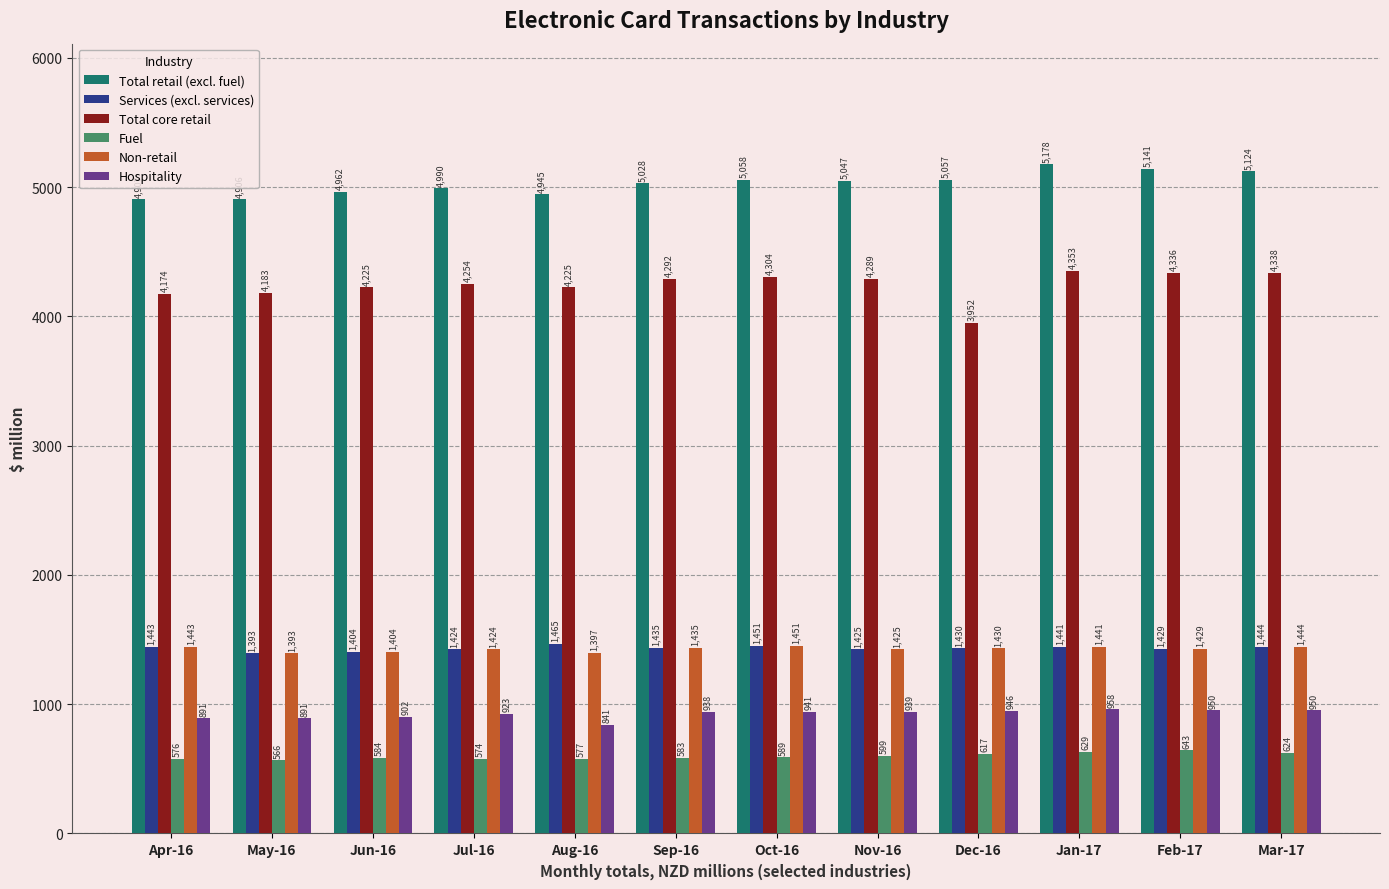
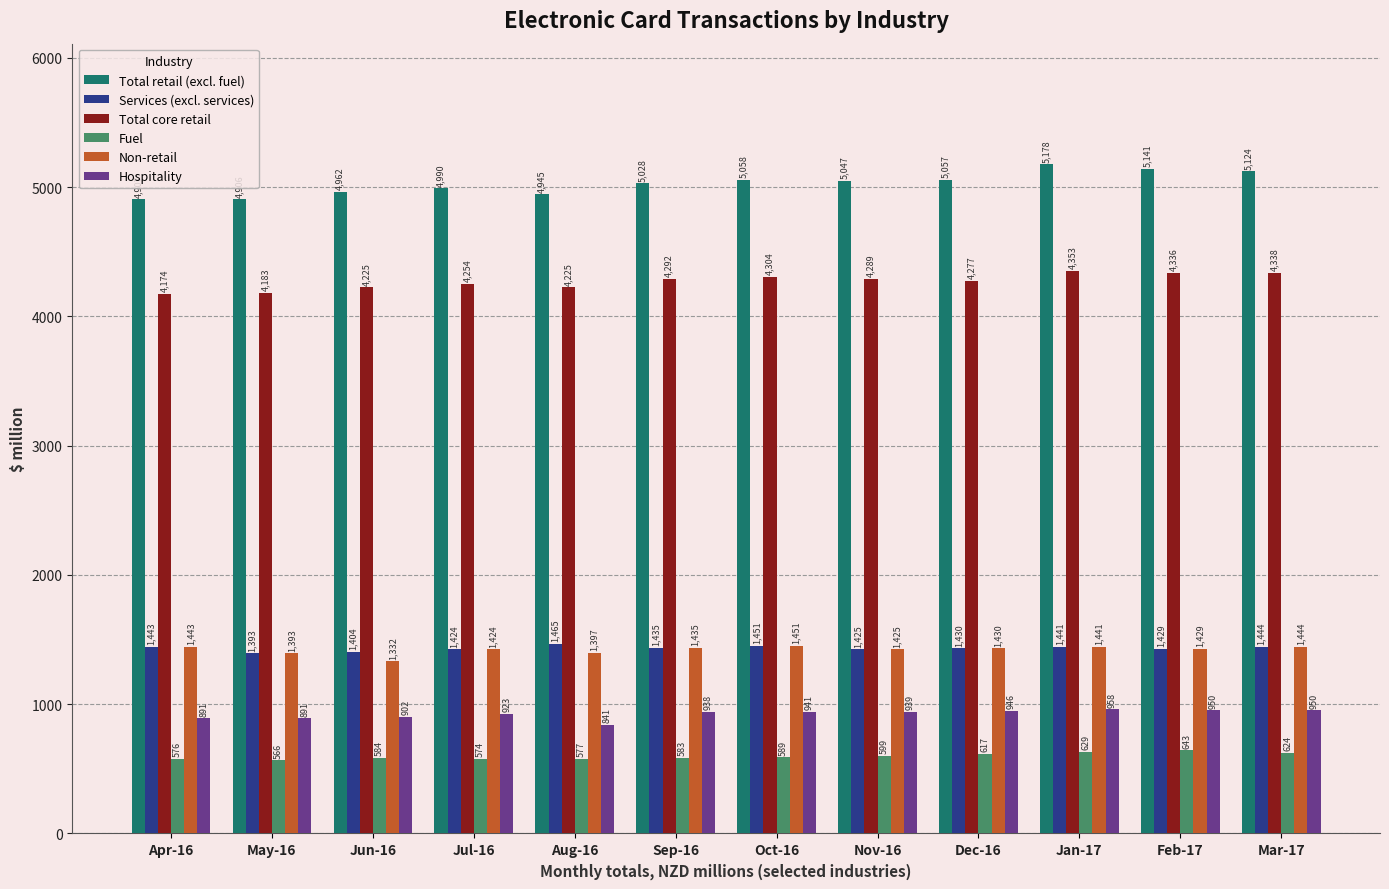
Non-retail, Jun-16: 1,404 -> 1,332
Total core retail, Dec-16: 3,952 -> 4,277
